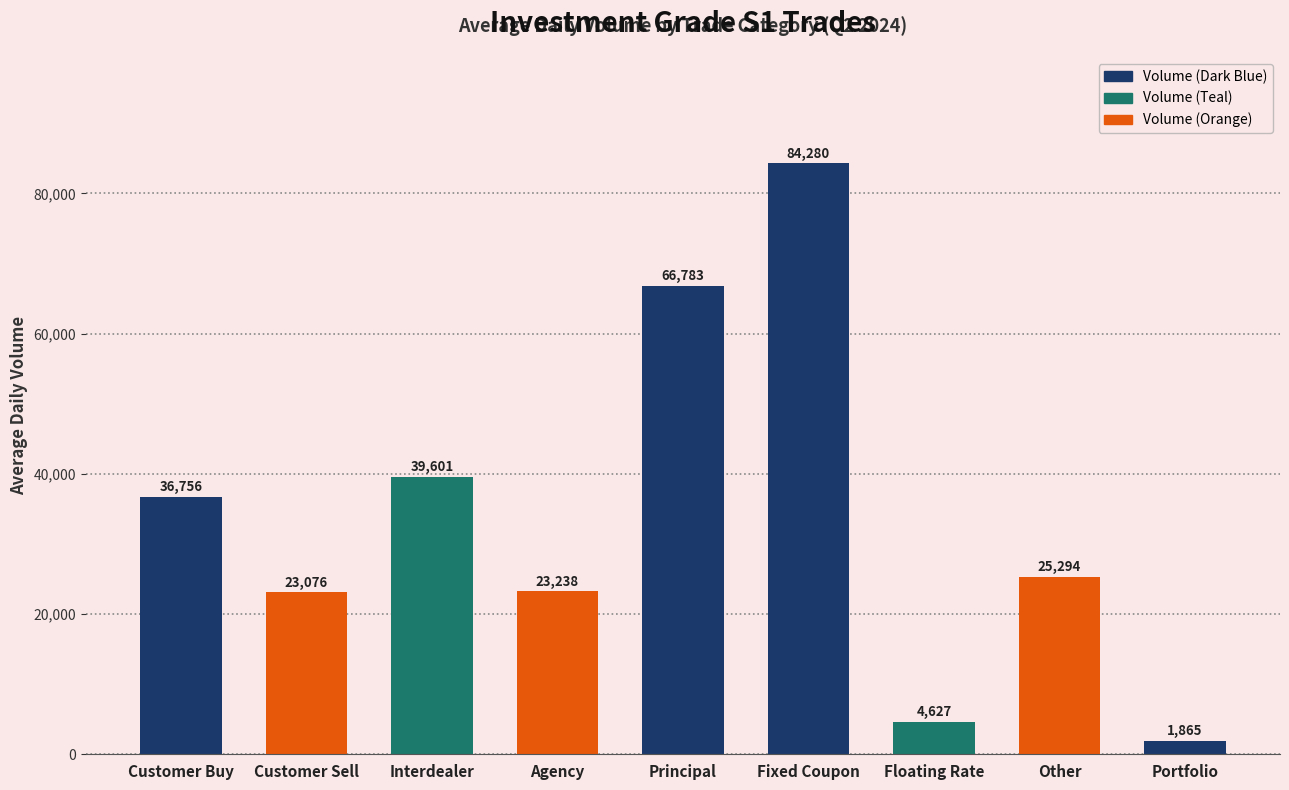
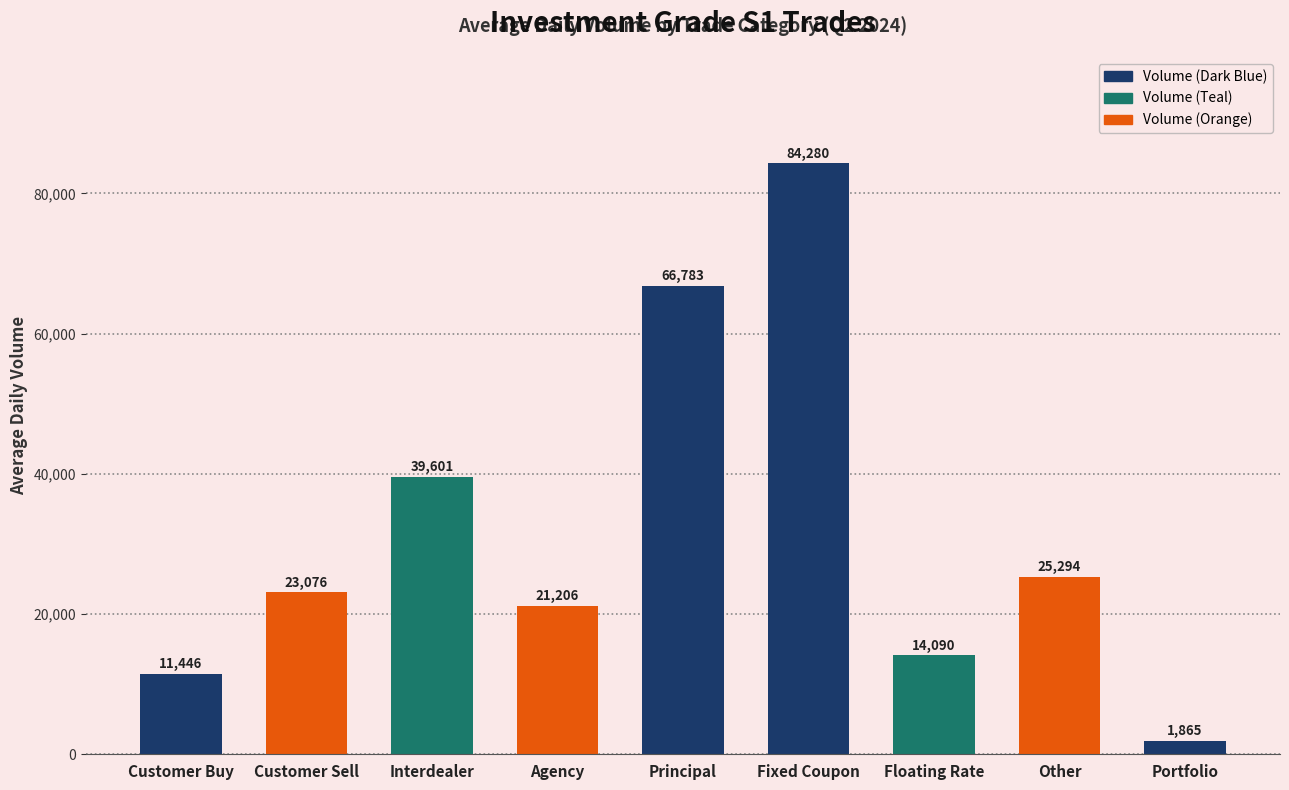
Customer Buy: 36,756 -> 11,446
Agency: 23,238 -> 21,206
Floating Rate: 4,627 -> 14,090
